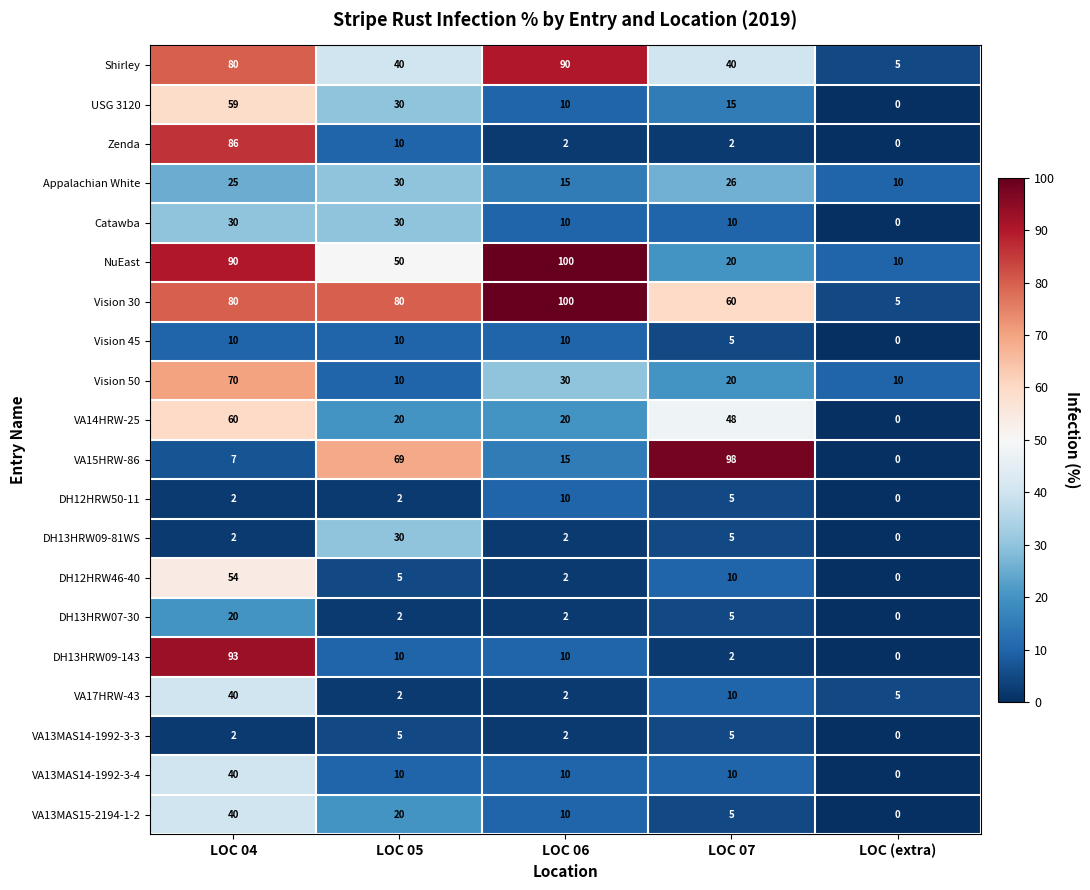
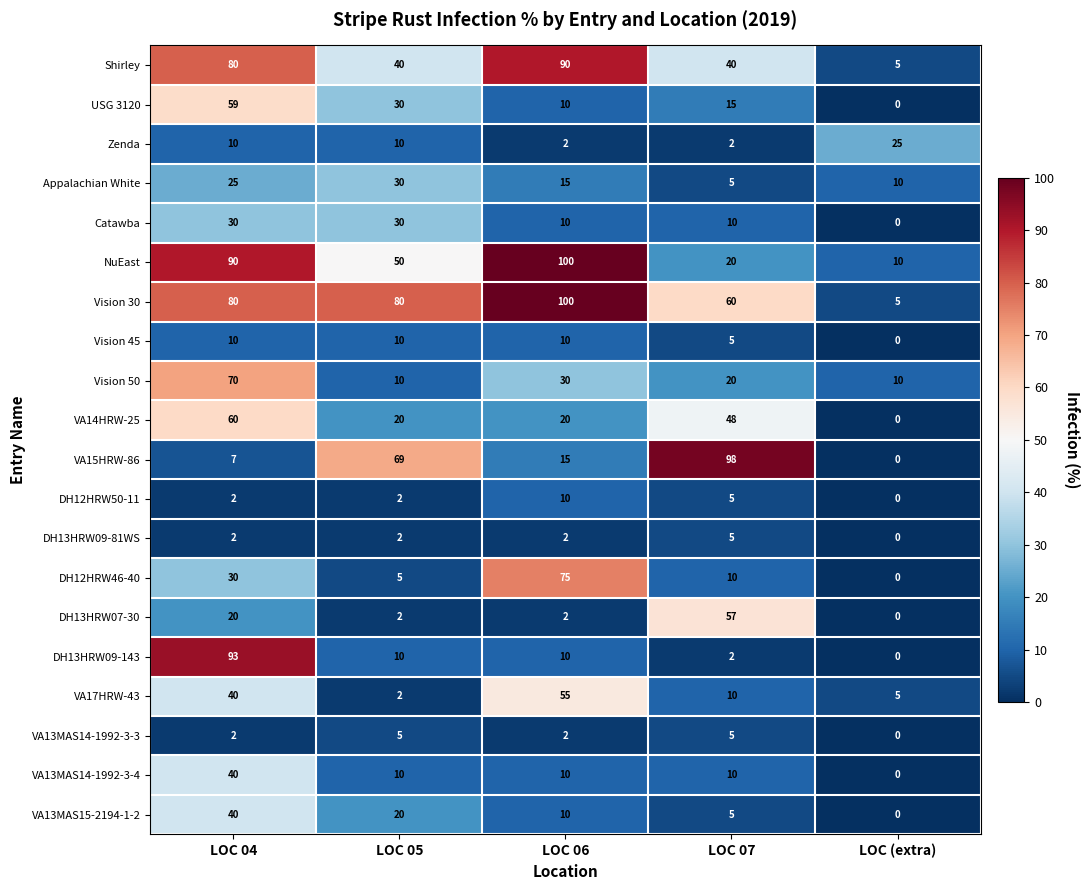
Zenda, LOC 04: 86 -> 10
Zenda, LOC (extra): 0 -> 25
Appalachian White, LOC 07: 26 -> 5
DH13HRW09-81WS, LOC 05: 30 -> 2
DH12HRW46-40, LOC 04: 54 -> 30
DH12HRW46-40, LOC 06: 2 -> 75
DH13HRW07-30, LOC 07: 5 -> 57
VA17HRW-43, LOC 06: 2 -> 55
